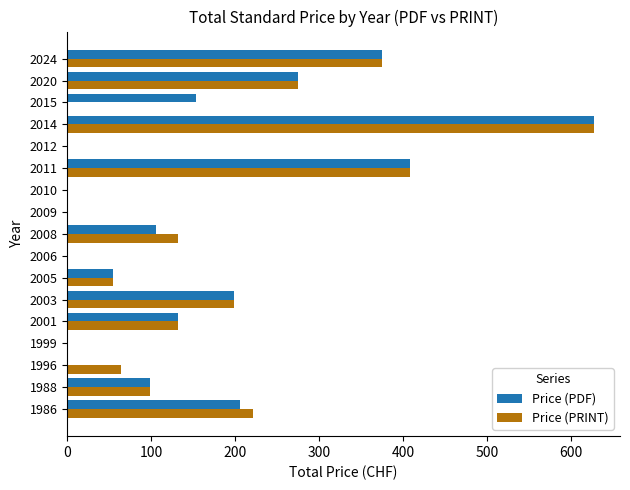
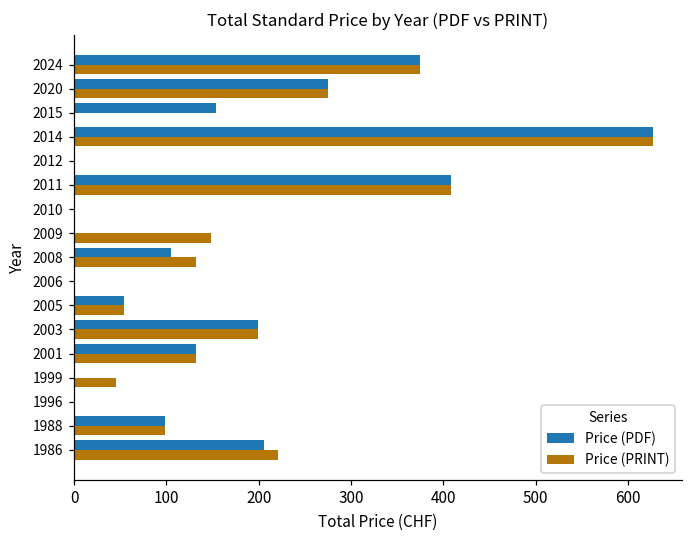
Price (PRINT), 2009: 0 -> 150
Price (PRINT), 1999: 0 -> 50
Price (PRINT), 1996: 60 -> 0
